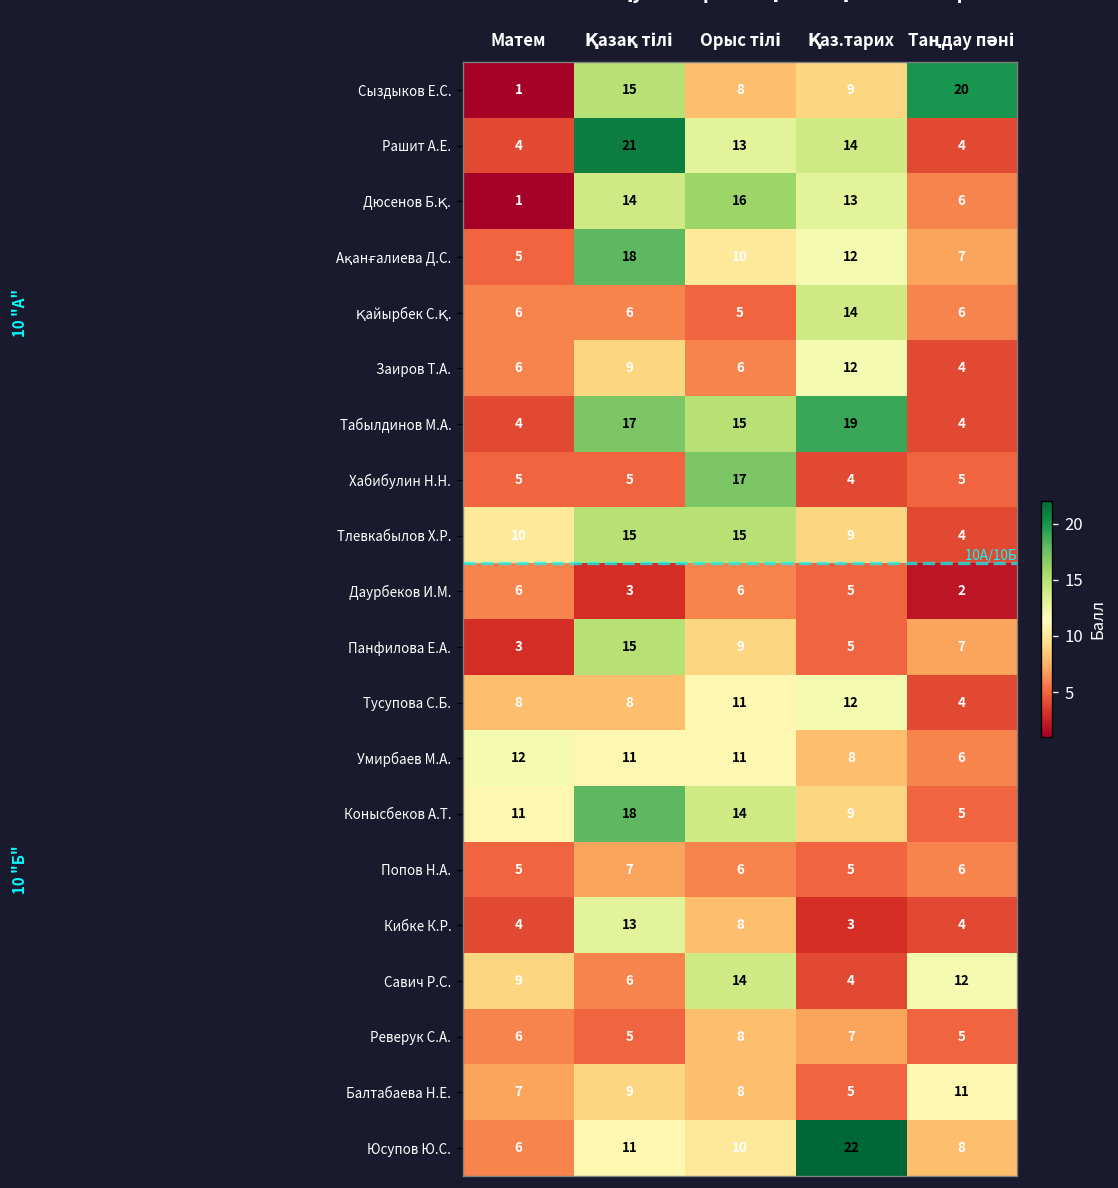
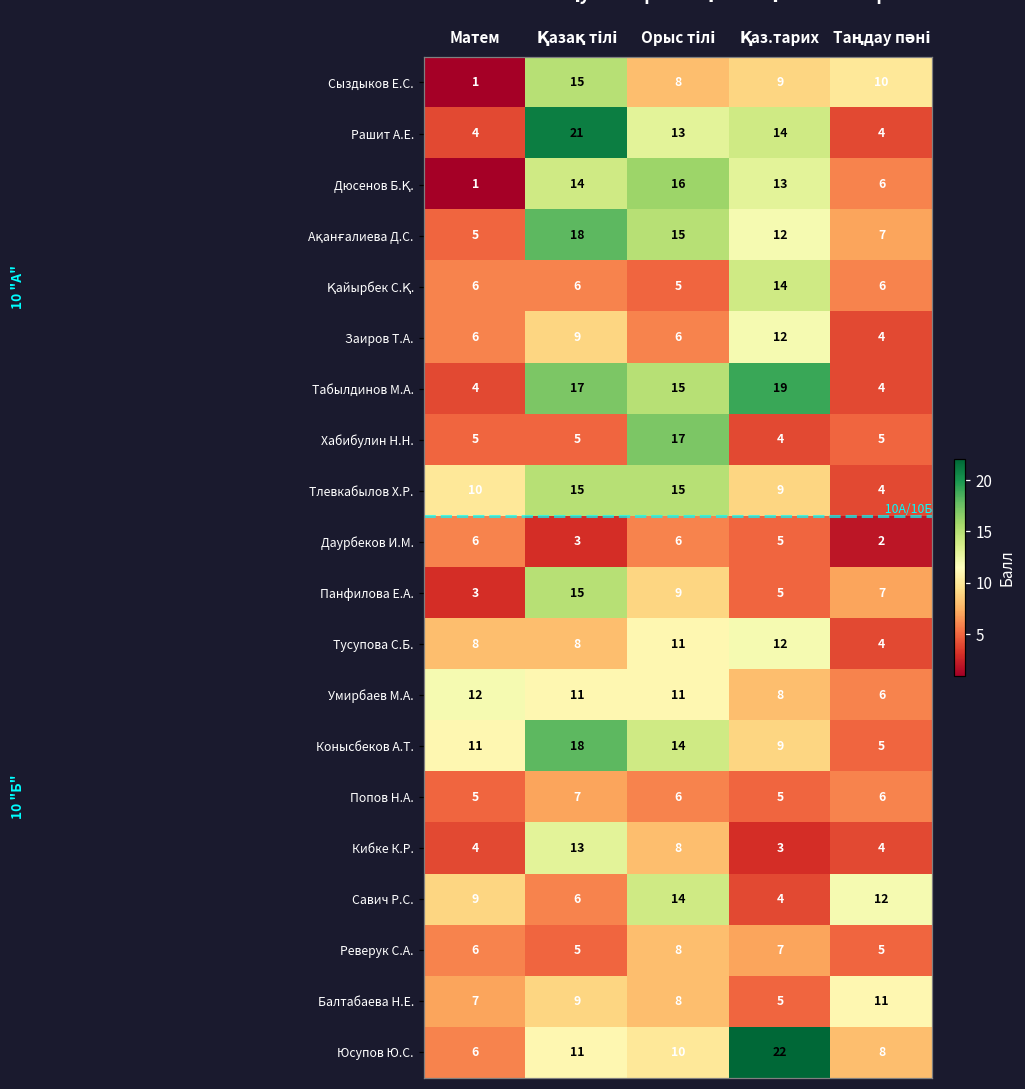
Сыздыков Е.С., Таңдау пәні: 20 -> 10
Ақанғалиева Д.С., Орыс тілі: 10 -> 15
